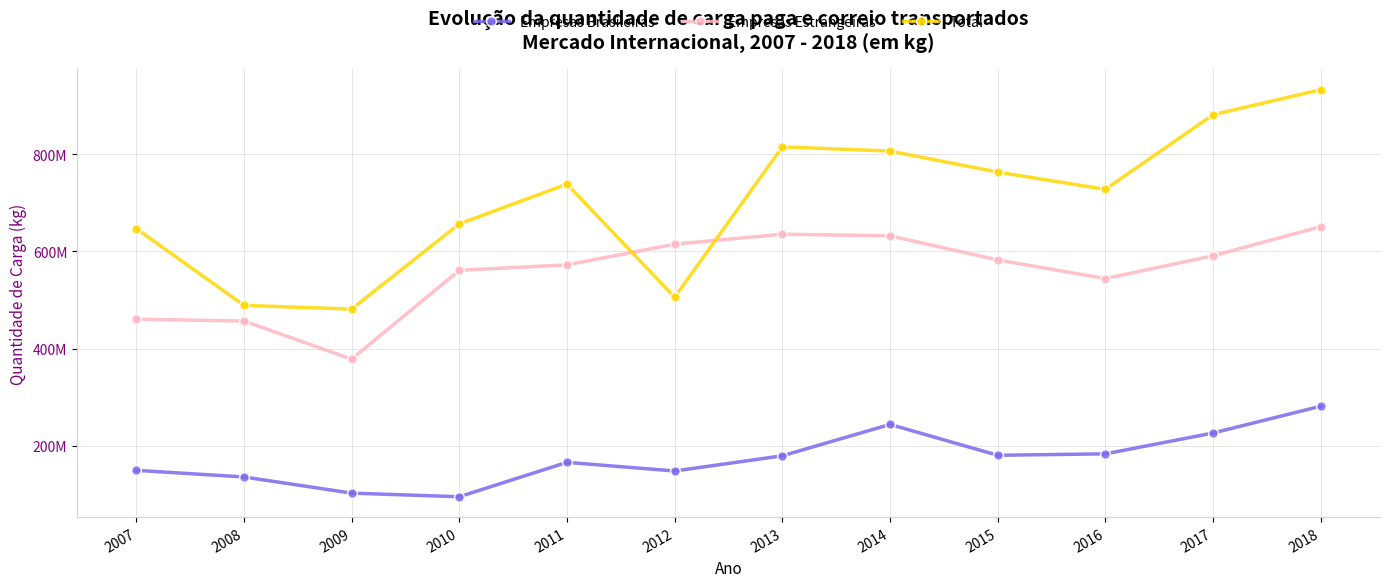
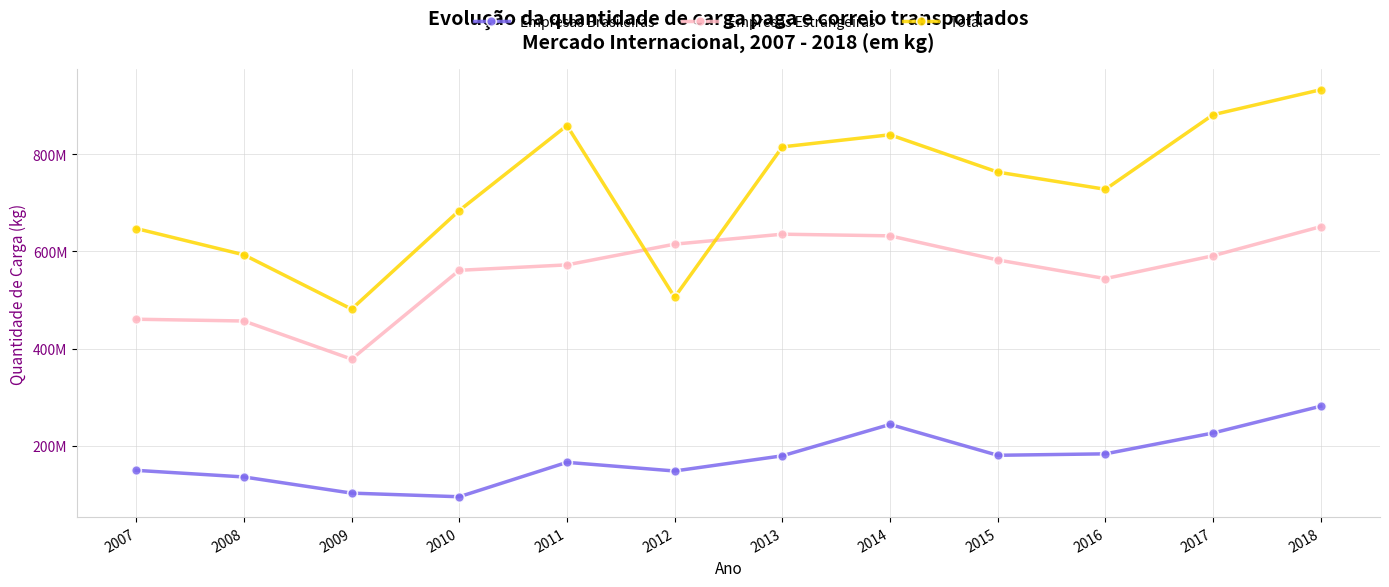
Total, 2008: 490000000 -> 590000000
Total, 2010: 660000000 -> 680000000
Total, 2011: 740000000 -> 860000000
Total, 2014: 810000000 -> 840000000
